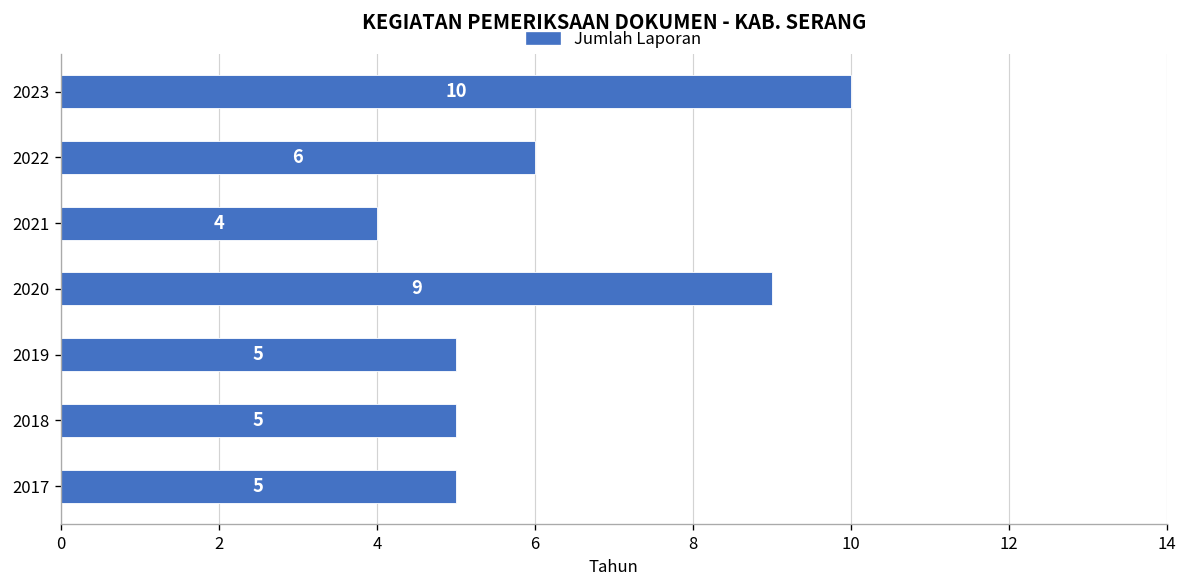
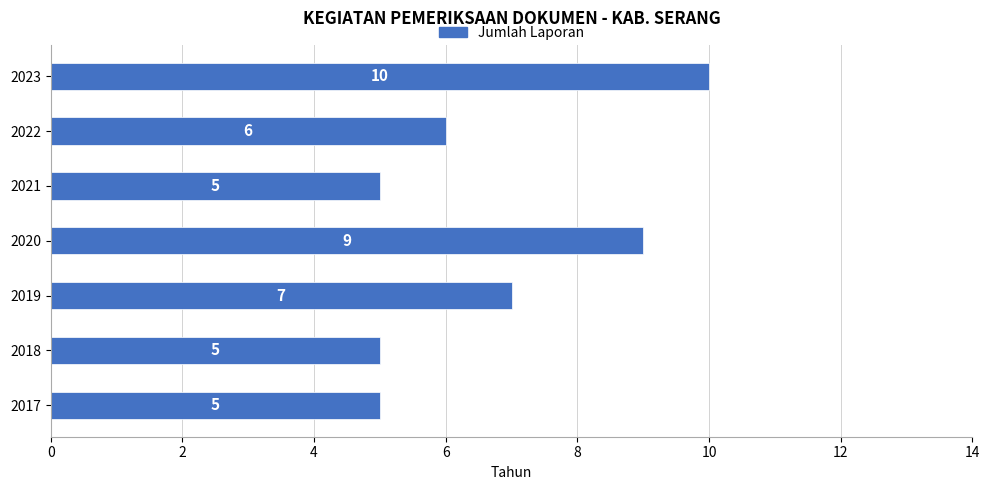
2021: 4 -> 5
2019: 5 -> 7
